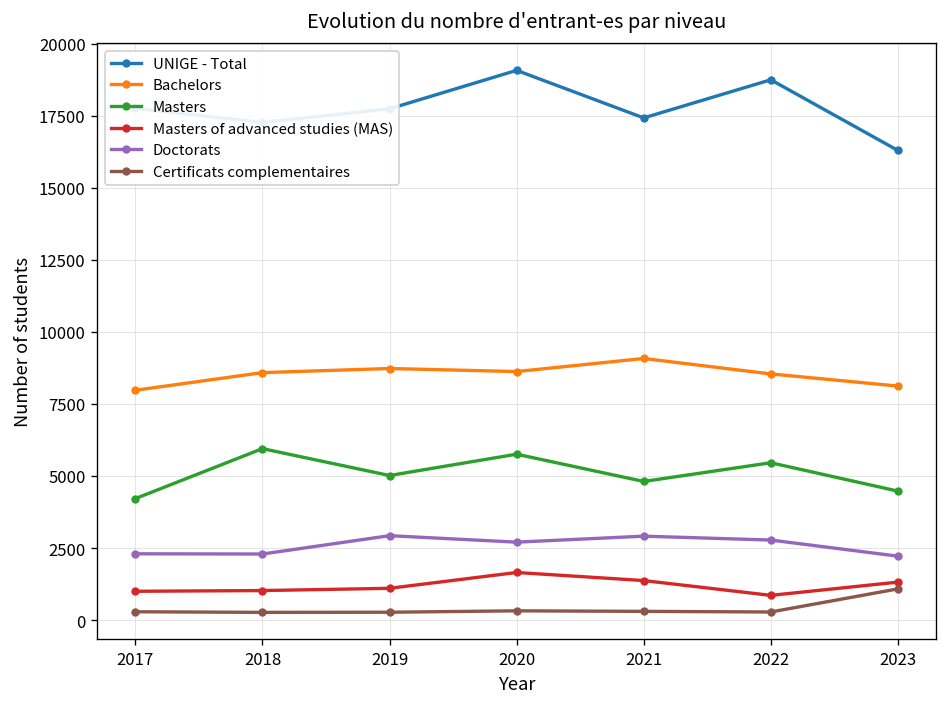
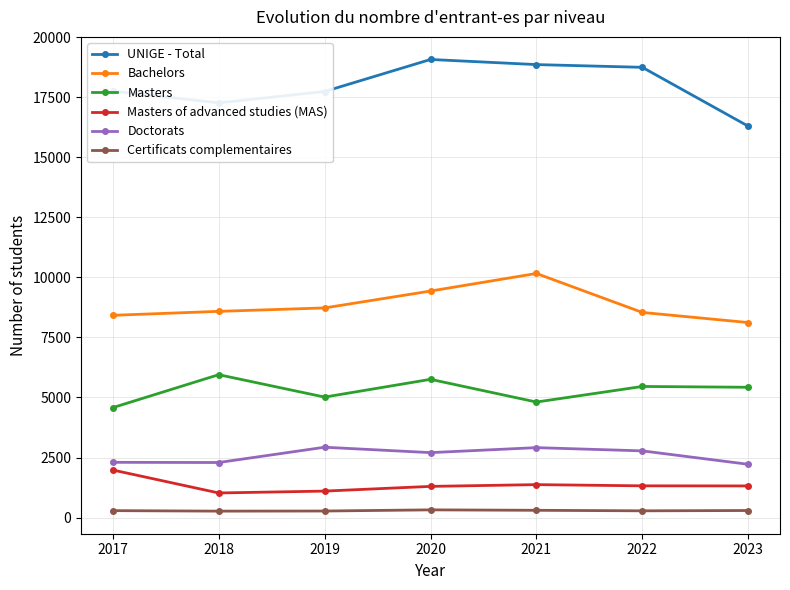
Bachelors, 2017: 8000 -> 8400
Masters, 2017: 4200 -> 4600
Masters of advanced studies (MAS), 2017: 1000 -> 2000
Bachelors, 2020: 8600 -> 9400
Masters of advanced studies (MAS), 2020: 1700 -> 1300
UNIGE - Total, 2021: 17400 -> 18900
Bachelors, 2021: 9100 -> 10200
Masters of advanced studies (MAS), 2022: 900 -> 1300
Masters, 2023: 4500 -> 5400
Certificats complementaires, 2023: 1100 -> 300
